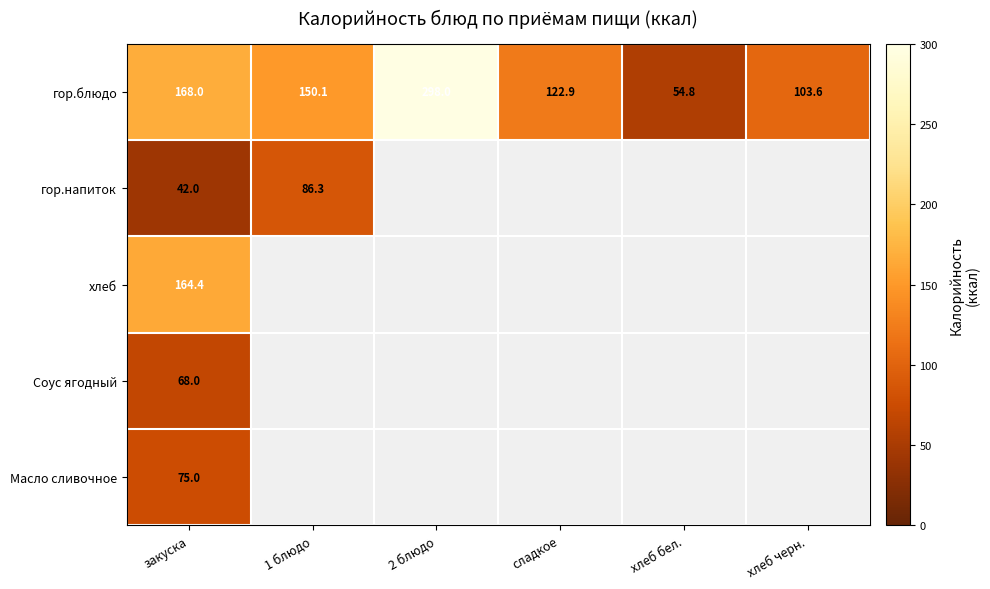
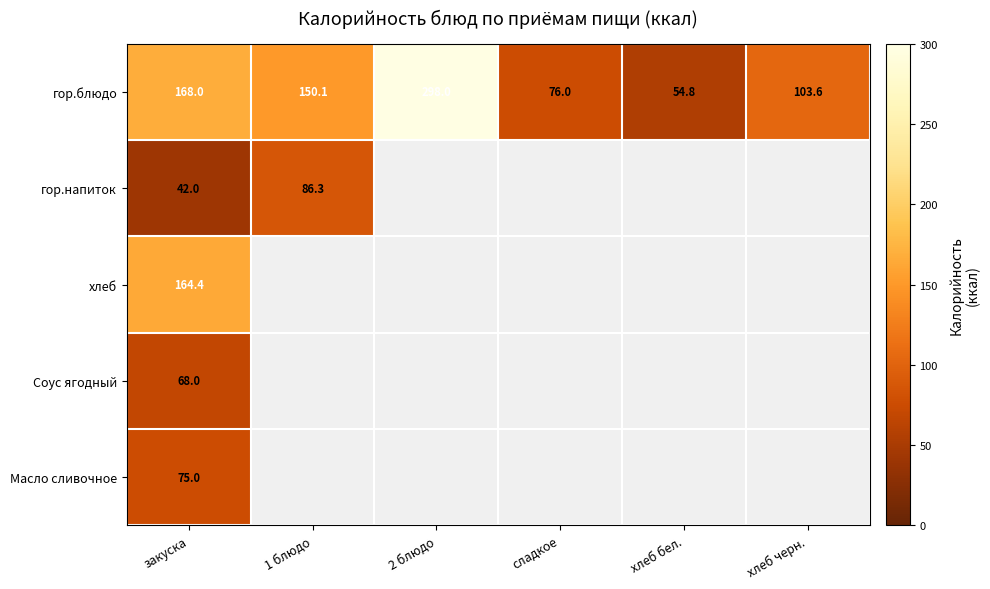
гор.блюдо, сладкое: 122.9 -> 76.0
